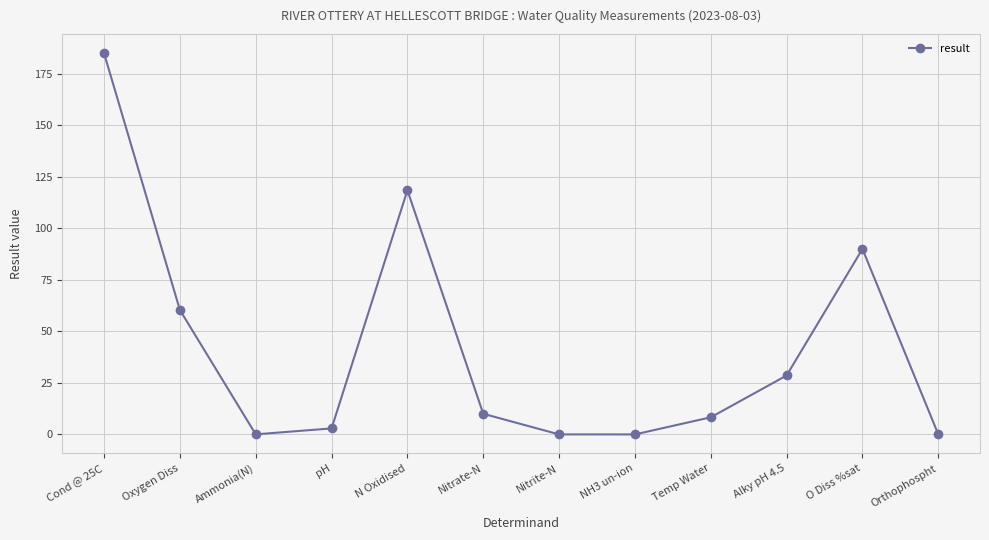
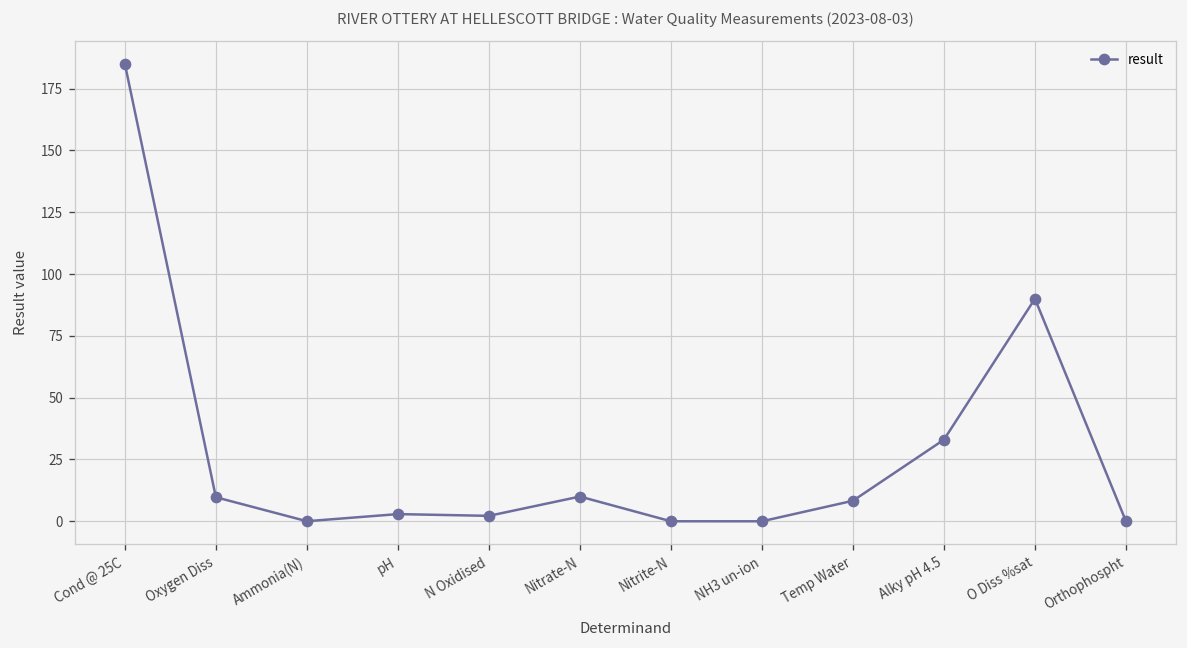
Oxygen Diss: 60 -> 10
N Oxidised: 119 -> 2
Alky pH 4.5: 29 -> 33
